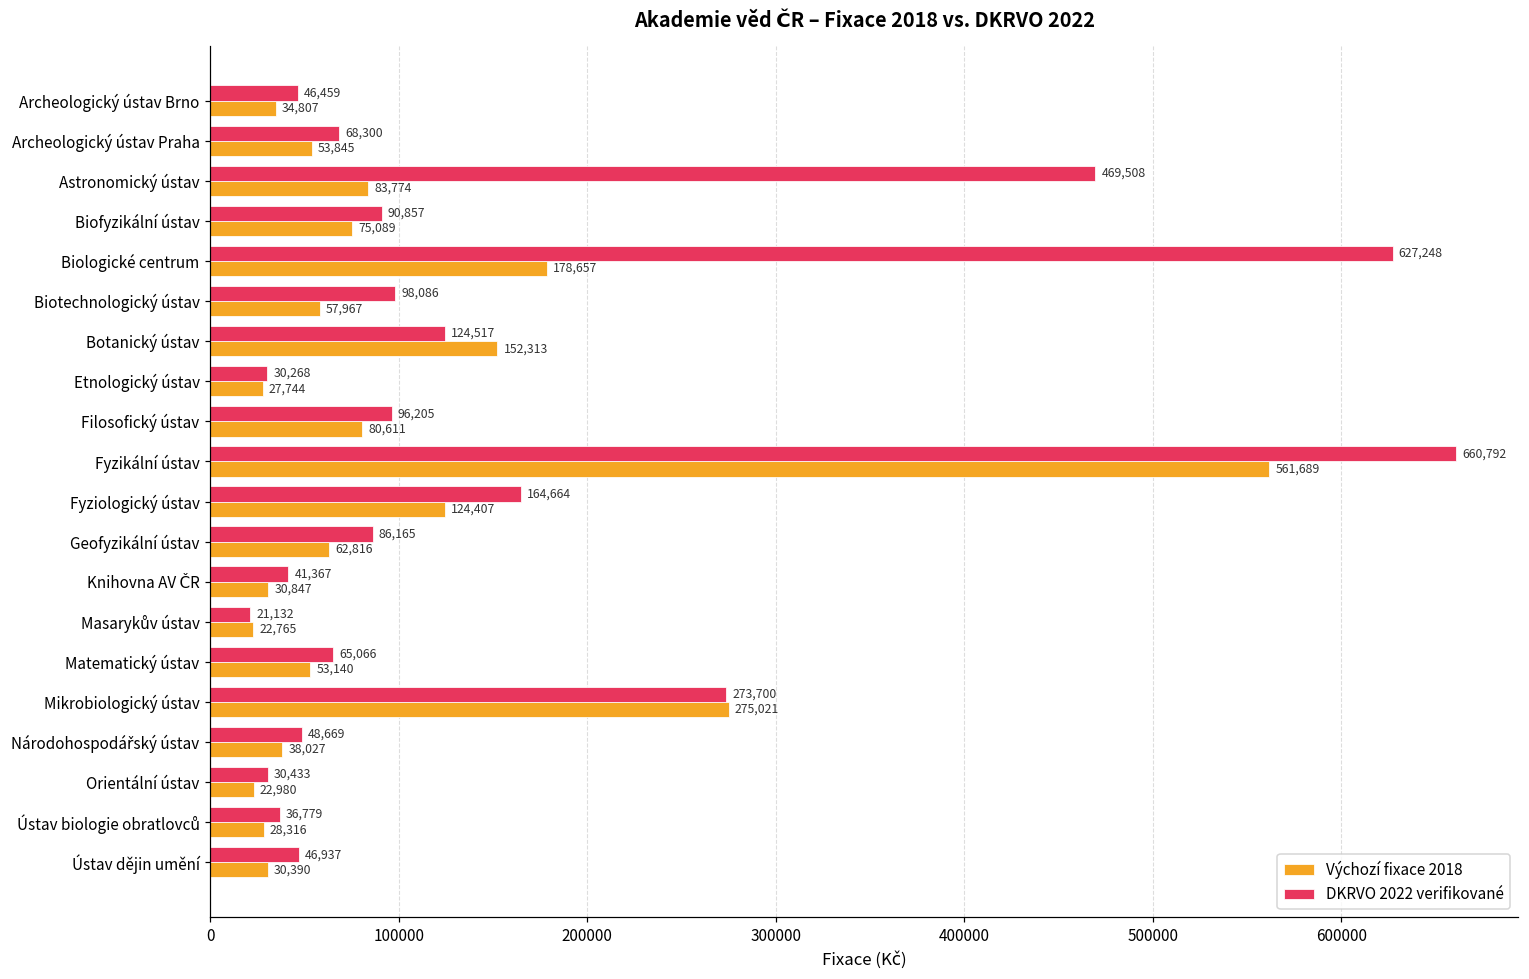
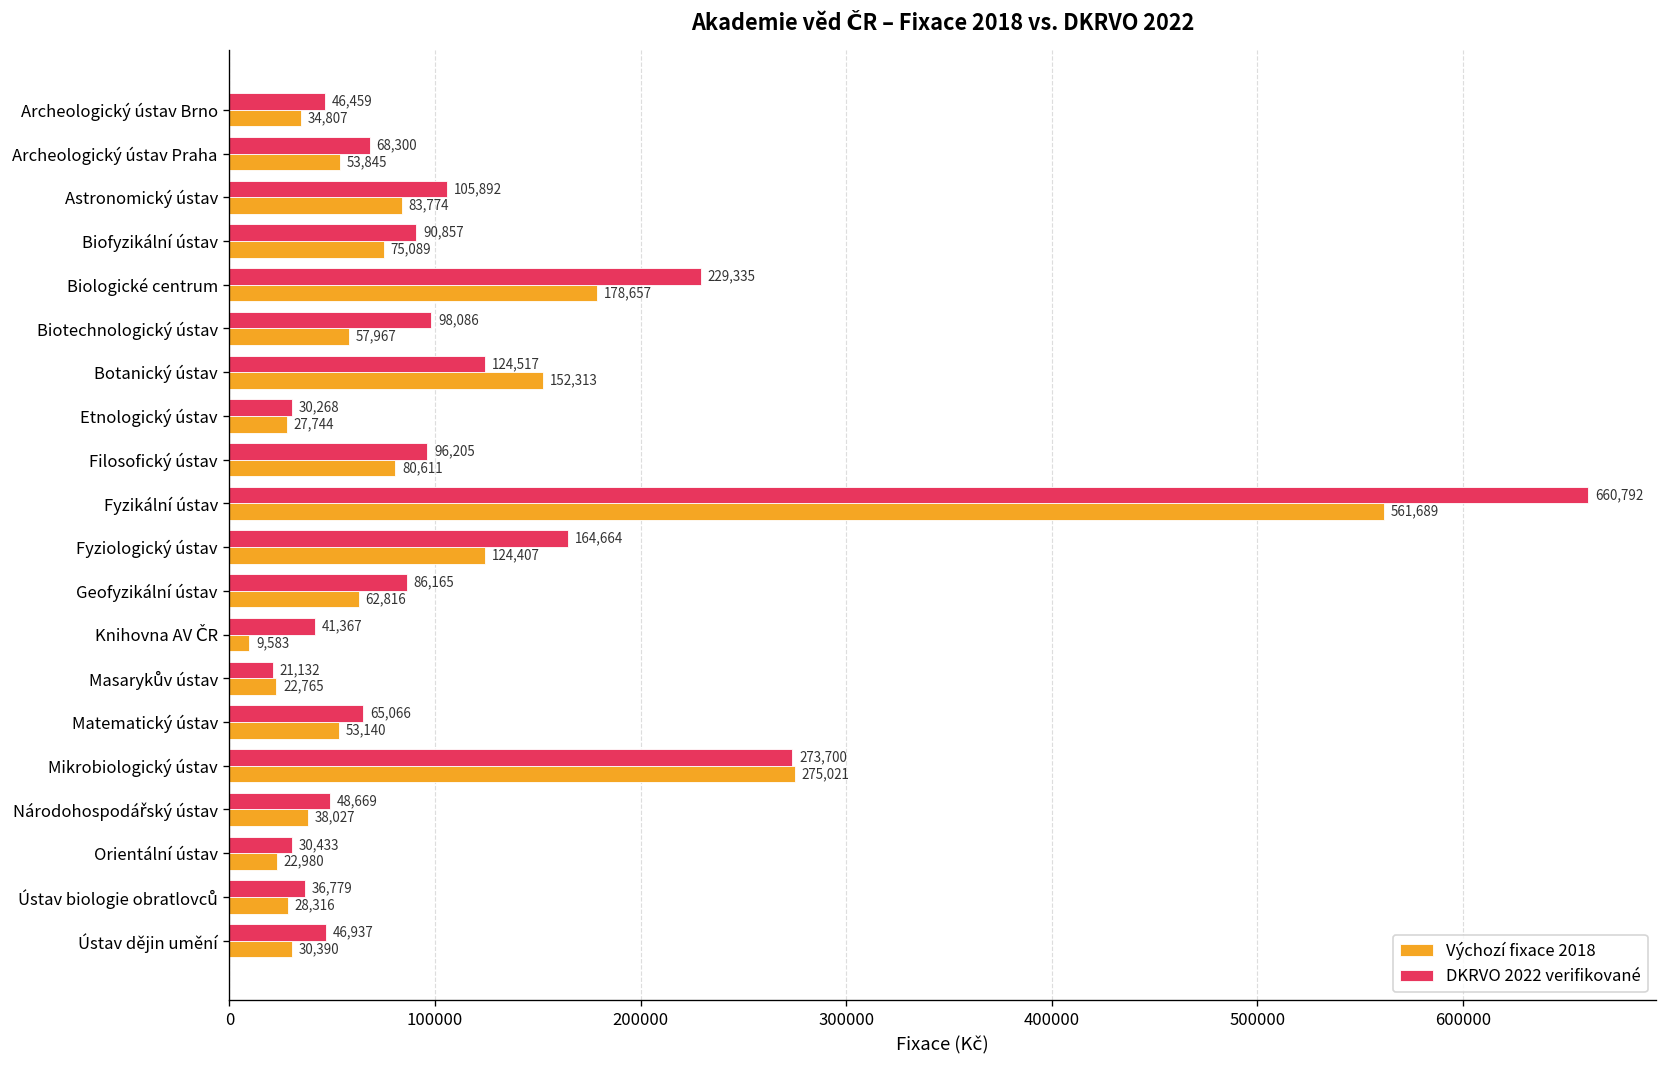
DKRVO 2022 verifikované, Astronomický ústav: 469,508 -> 105,892
DKRVO 2022 verifikované, Biologické centrum: 627,248 -> 229,335
Výchozí fixace 2018, Knihovna AV ČR: 30,847 -> 9,583
